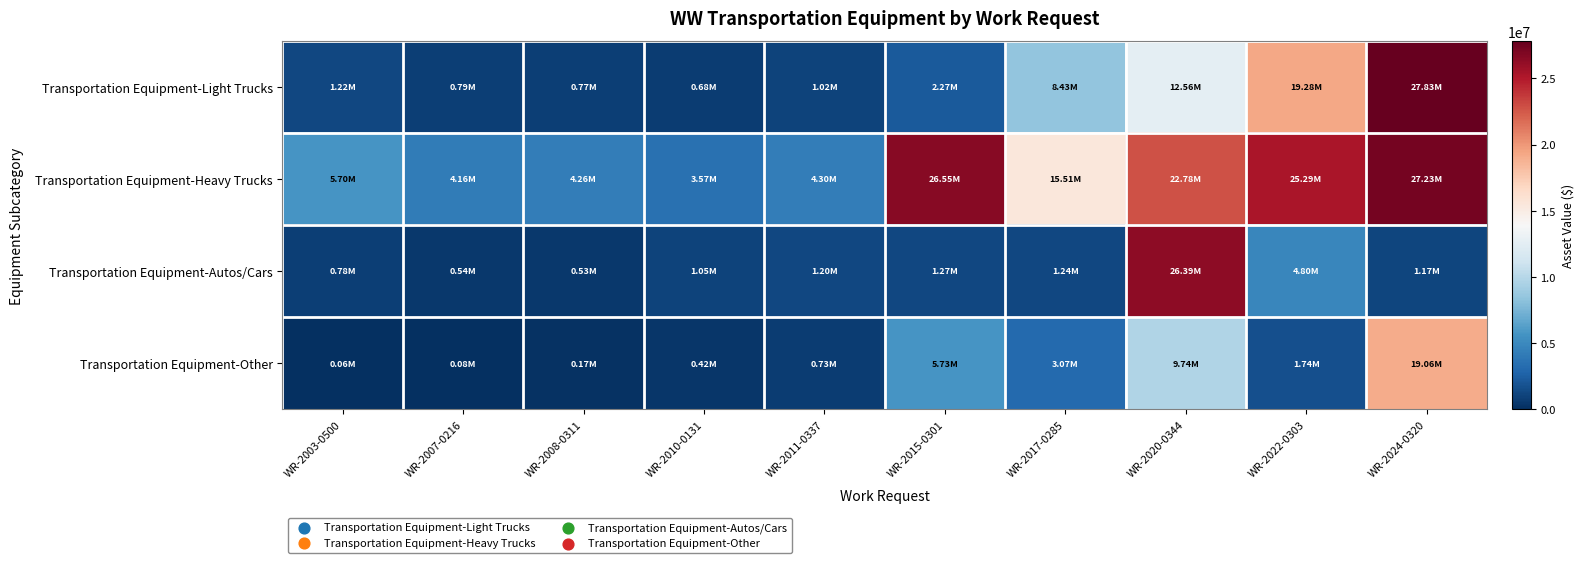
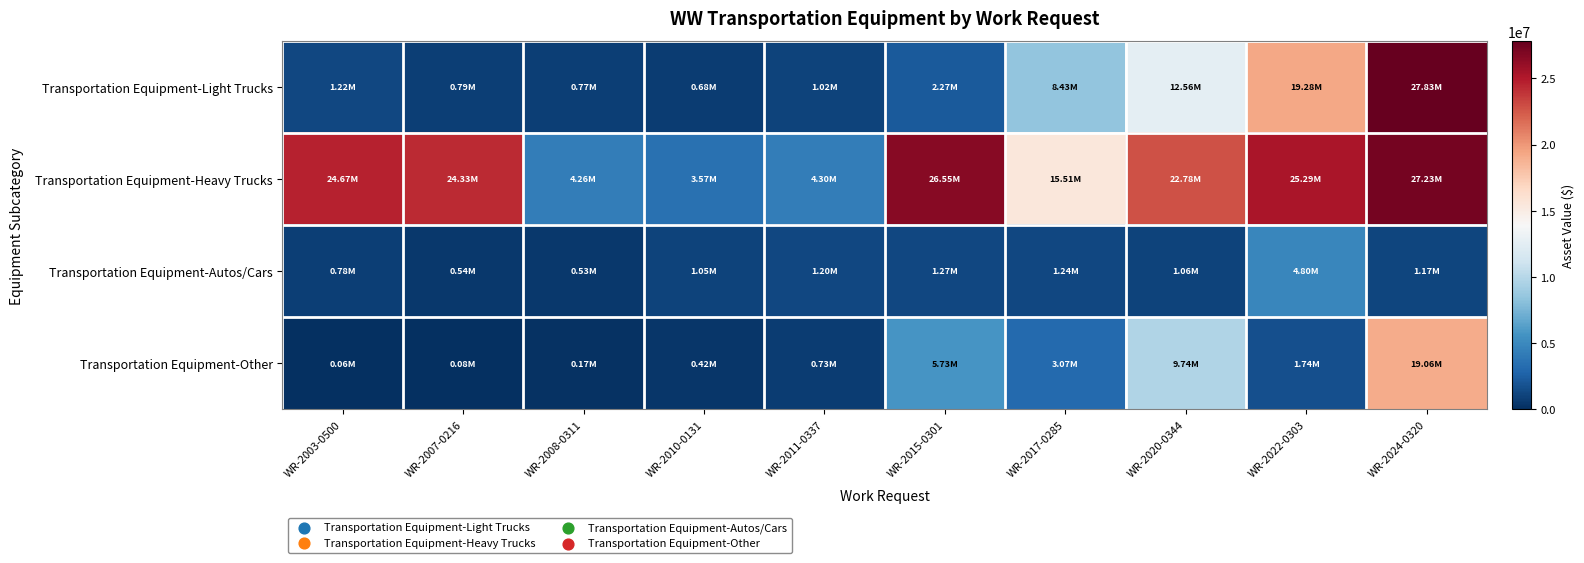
Transportation Equipment-Heavy Trucks, WR-2003-0500: 5.70M -> 24.67M
Transportation Equipment-Heavy Trucks, WR-2007-0216: 4.16M -> 24.33M
Transportation Equipment-Autos/Cars, WR-2020-0344: 26.39M -> 1.06M
